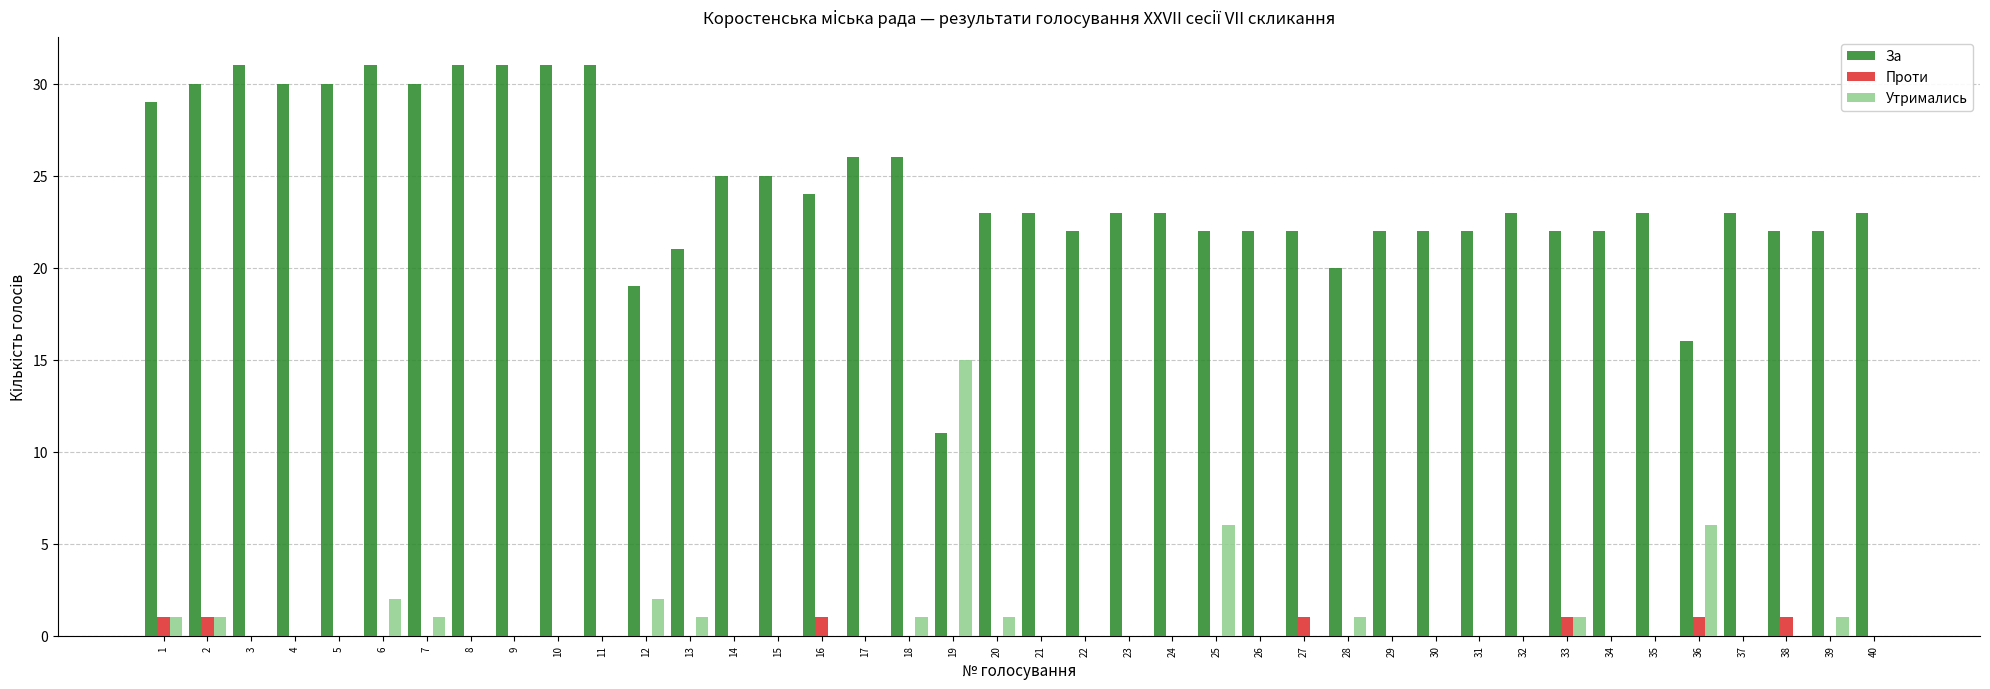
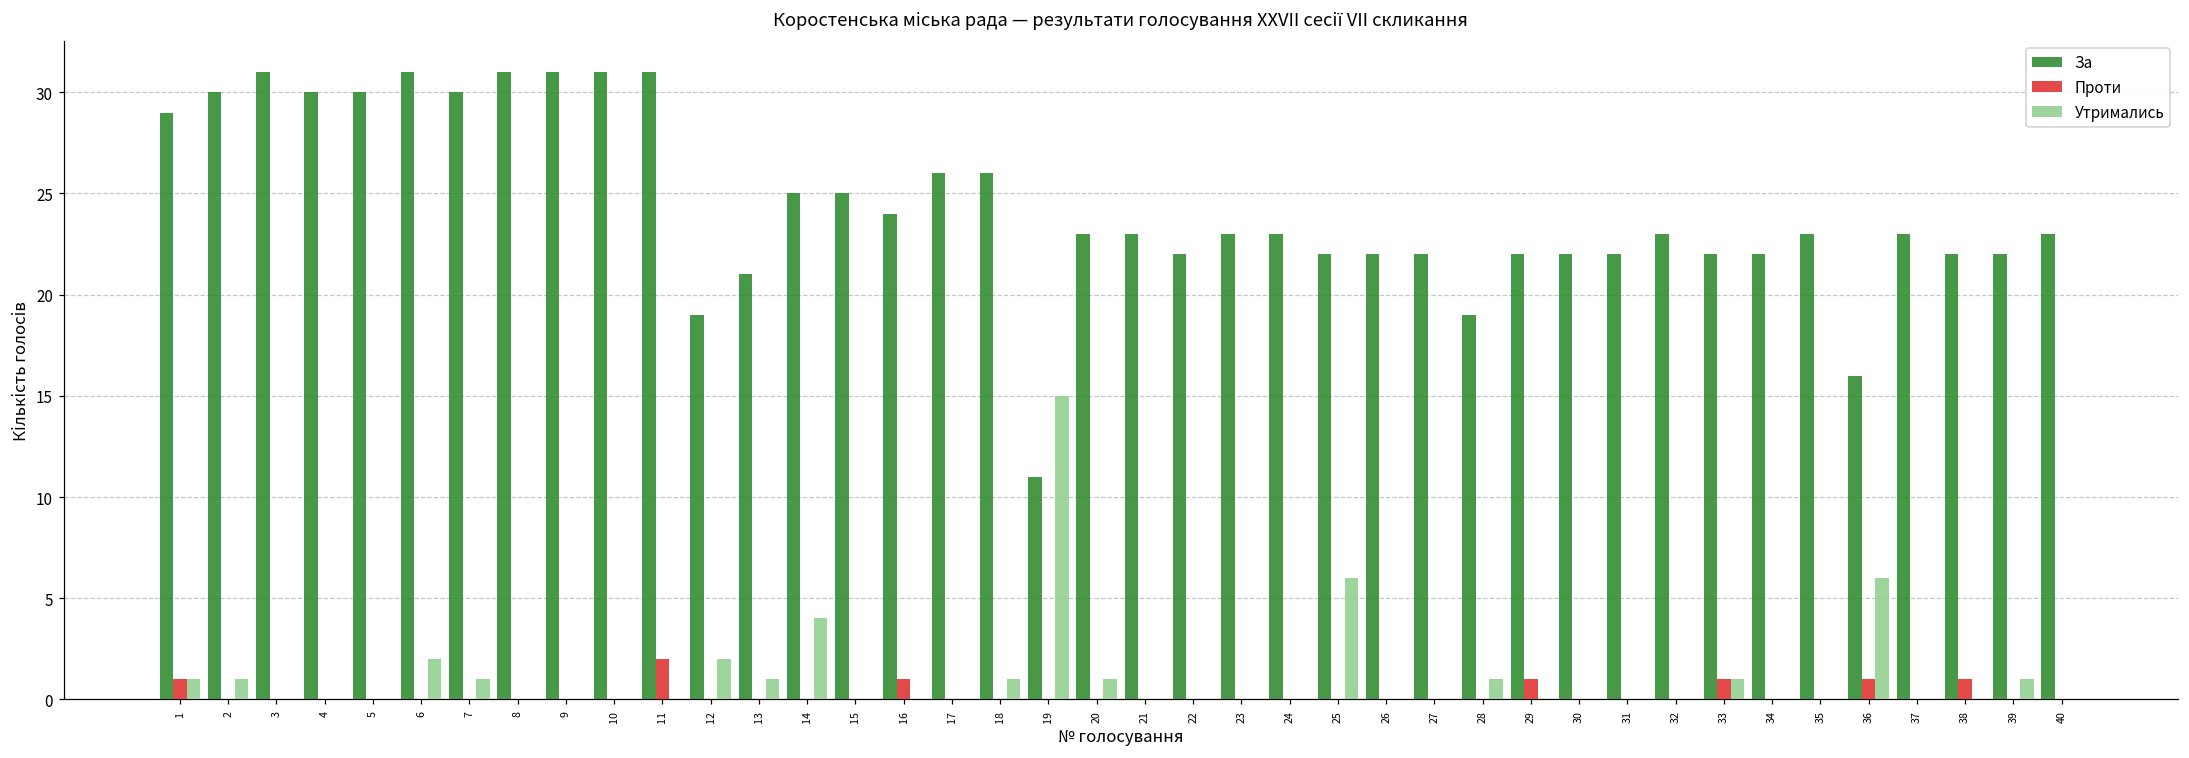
Проти, 2: 1 -> 0
Проти, 11: 0 -> 2
Утримались, 14: 0 -> 4
Проти, 27: 1 -> 0
За, 28: 20 -> 19
Проти, 29: 0 -> 1
